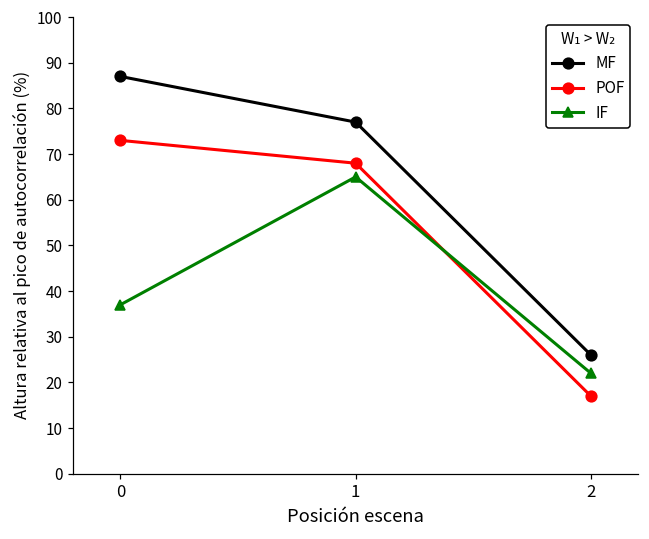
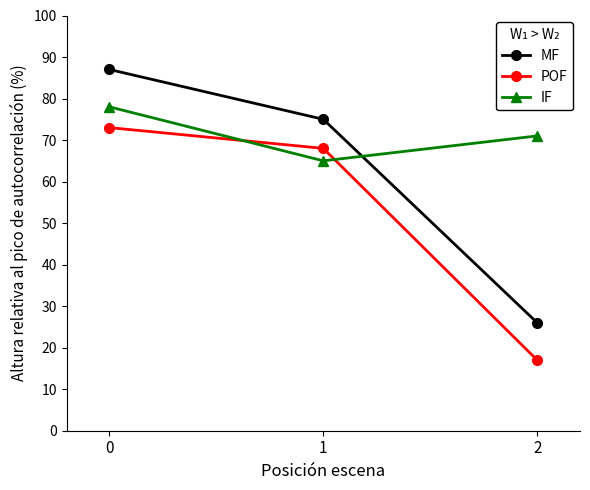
IF, 0: 37 -> 78
MF, 1: 77 -> 75
IF, 2: 22 -> 71
